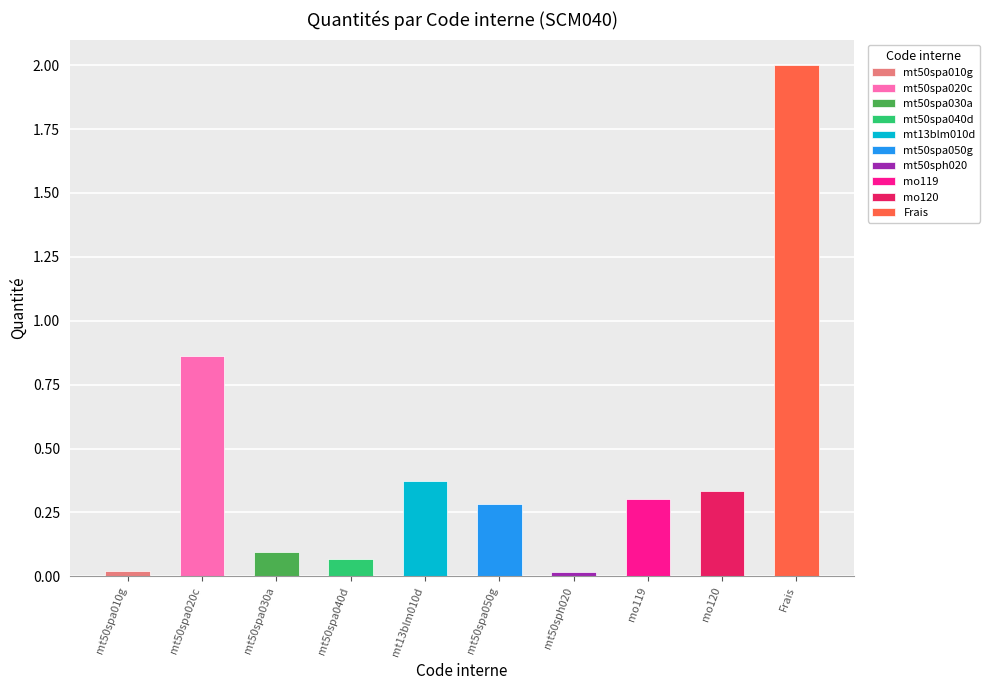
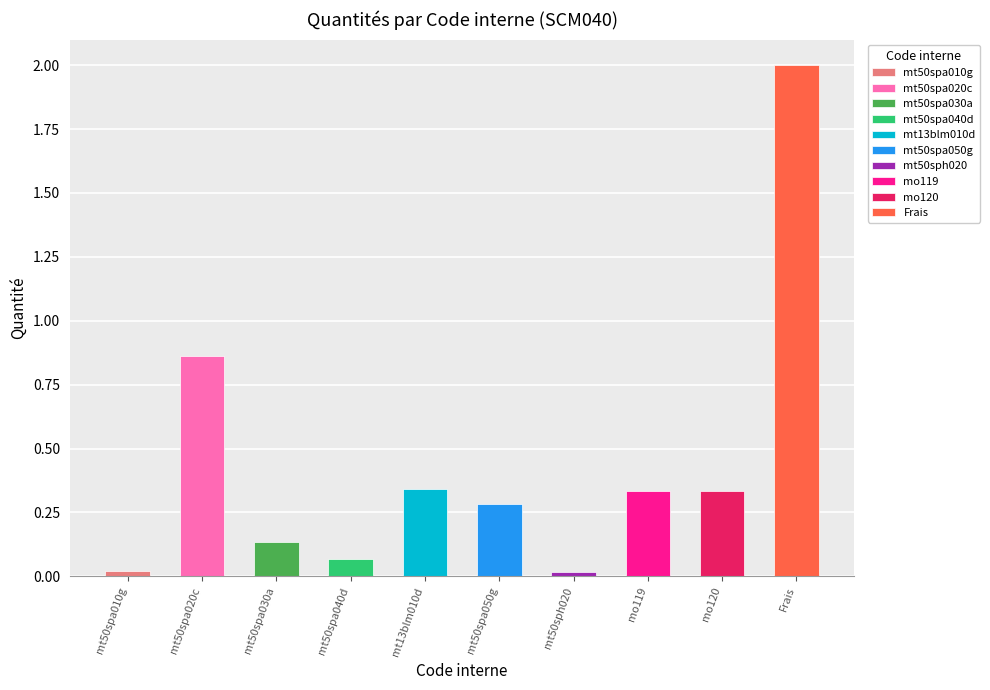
mt50spa030a: 0.10 -> 0.13
mt13blm010d: 0.38 -> 0.34
mo119: 0.30 -> 0.34
